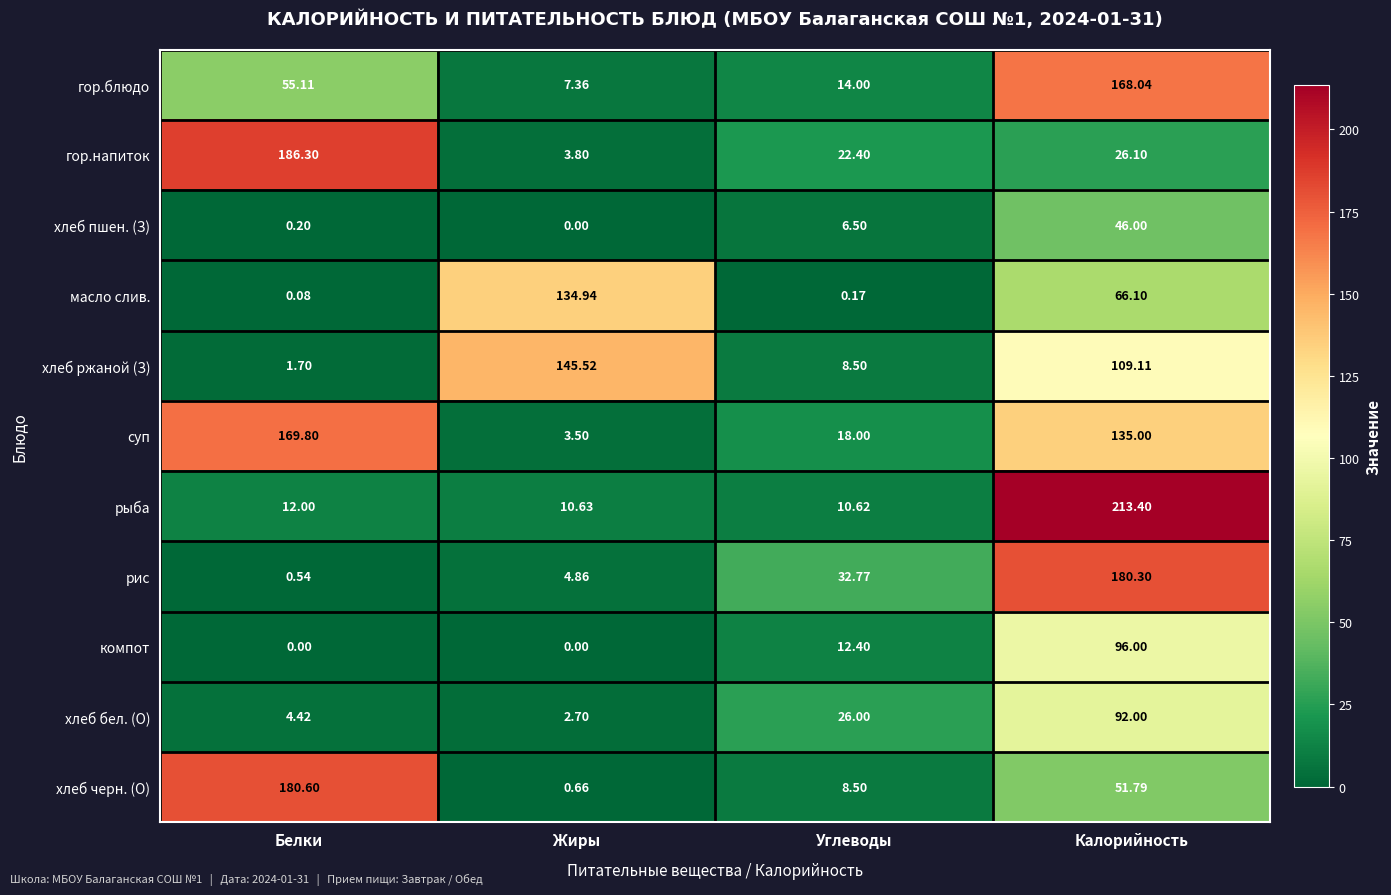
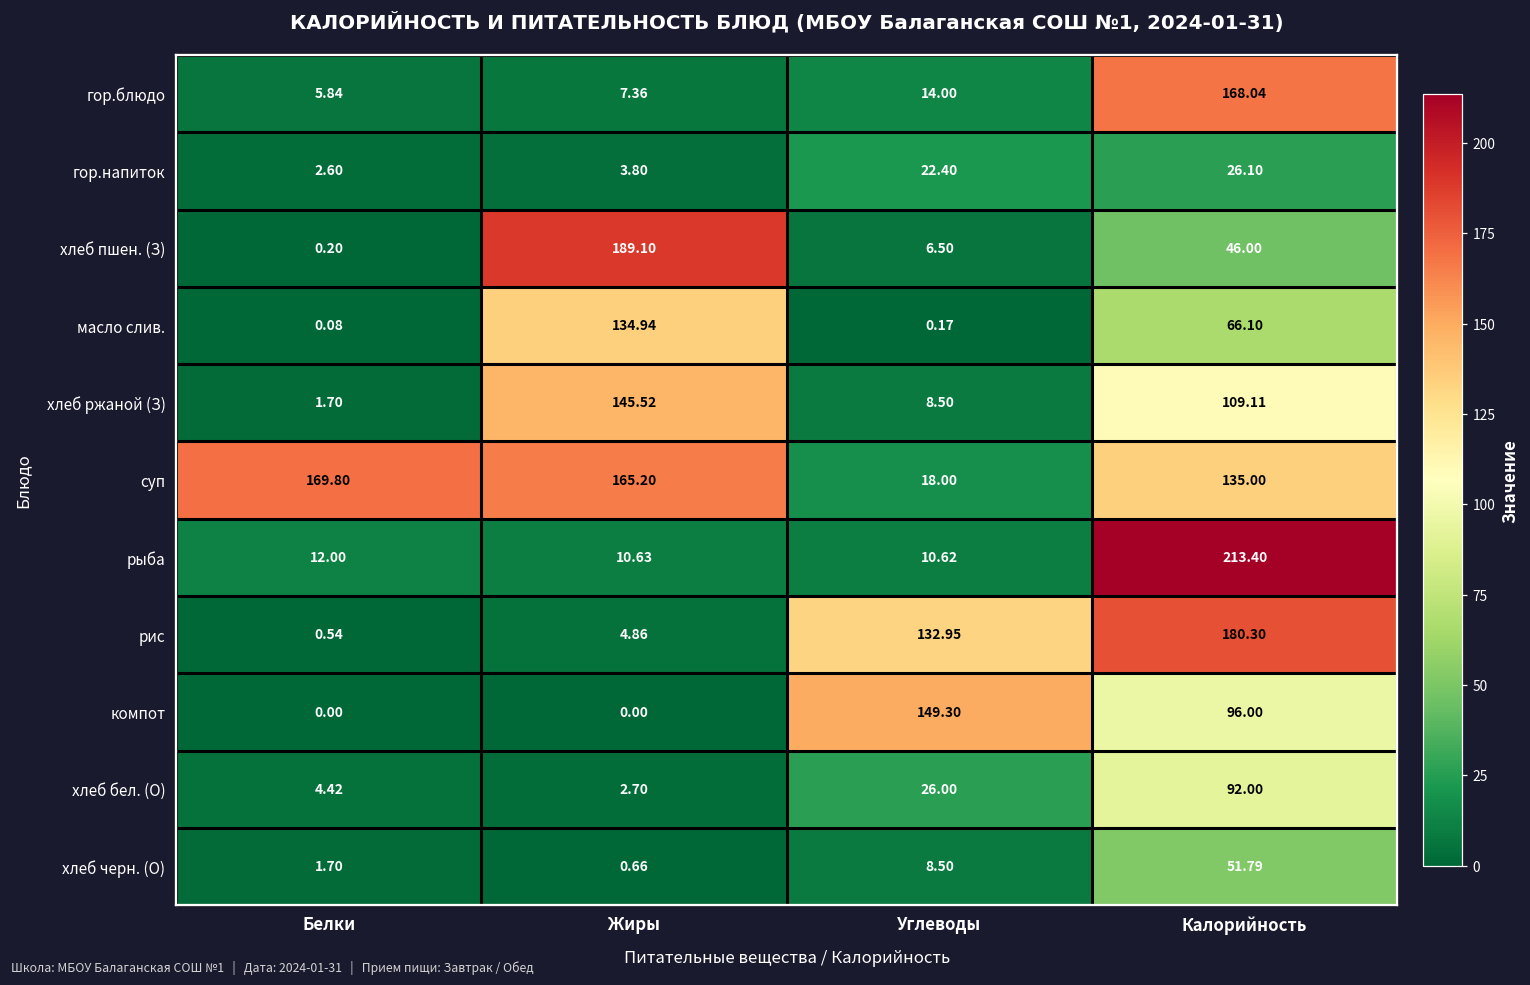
гор.блюдо, Белки: 55.11 -> 5.84
гор.напиток, Белки: 186.30 -> 2.60
хлеб пшен. (З), Жиры: 0.00 -> 189.10
суп, Жиры: 3.50 -> 165.20
рис, Углеводы: 32.77 -> 132.95
компот, Углеводы: 12.40 -> 149.30
хлеб черн. (О), Белки: 180.60 -> 1.70
